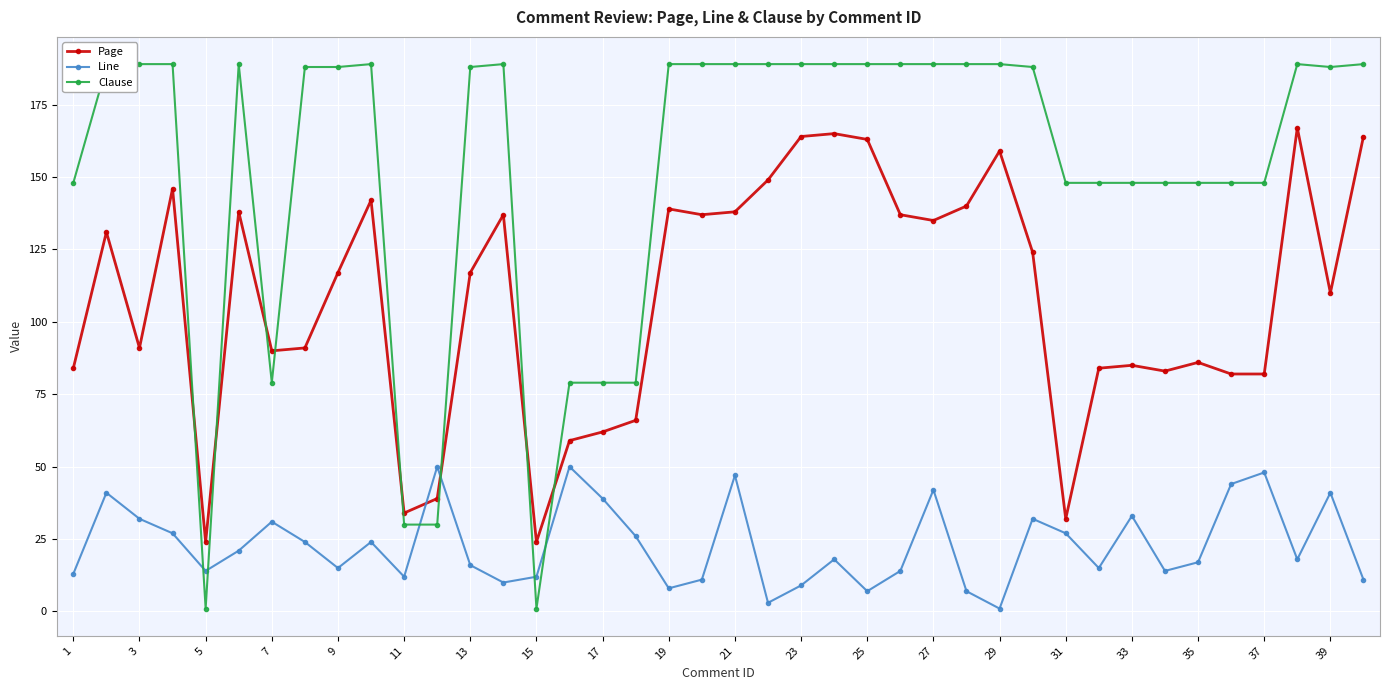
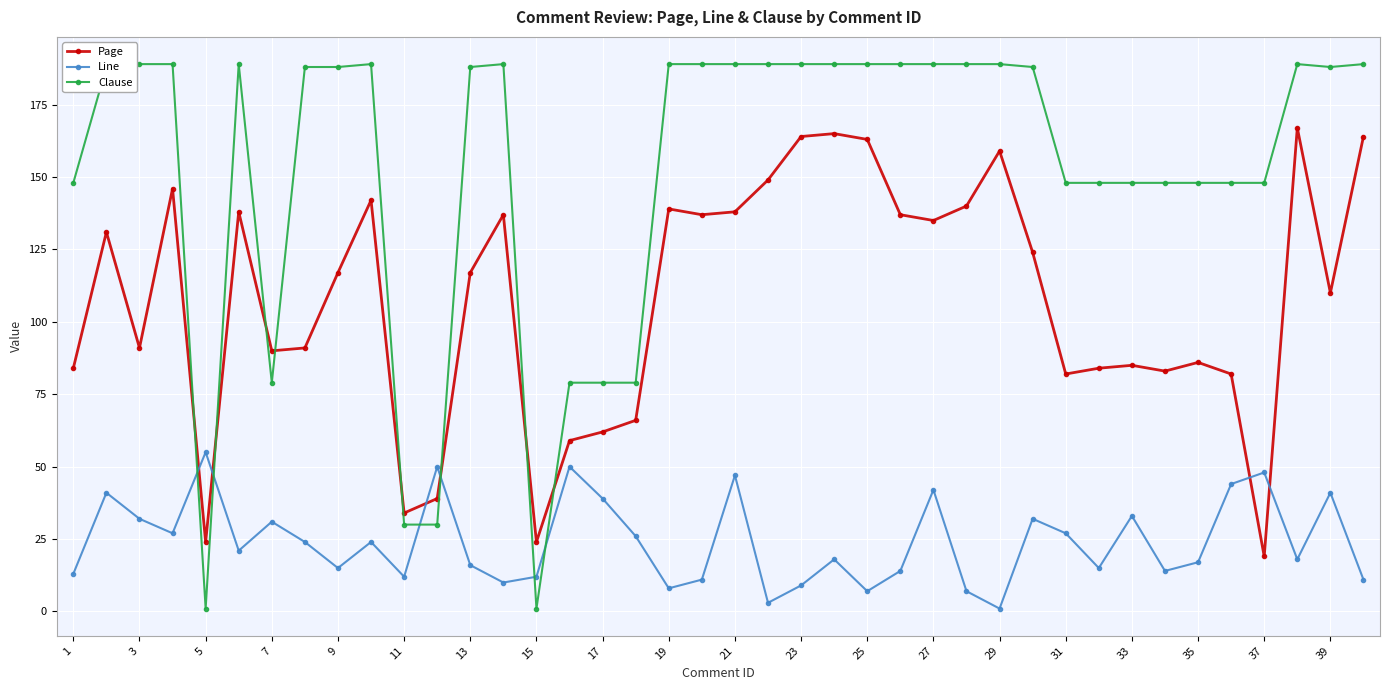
Line, 5: 14 -> 55
Page, 31: 32 -> 82
Page, 37: 82 -> 19
